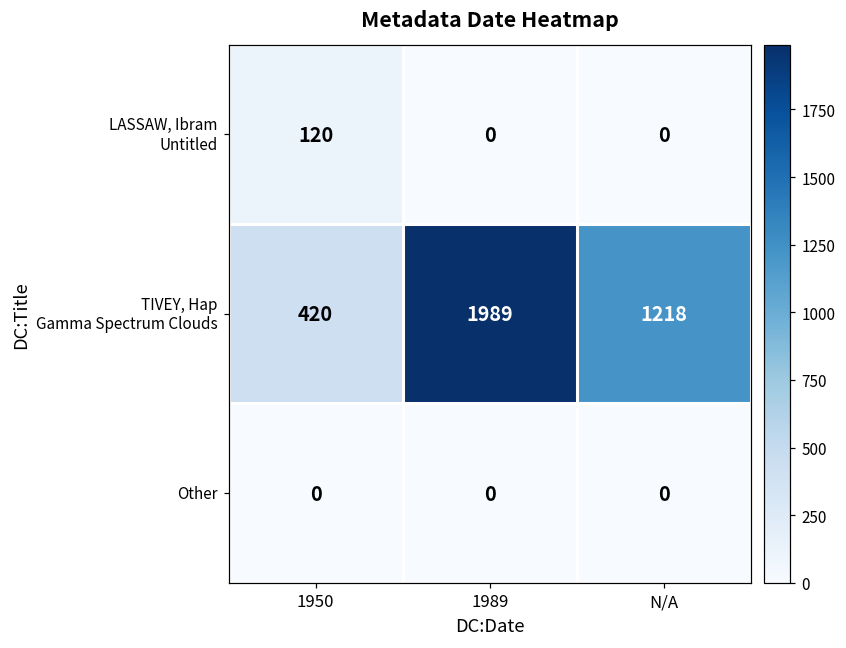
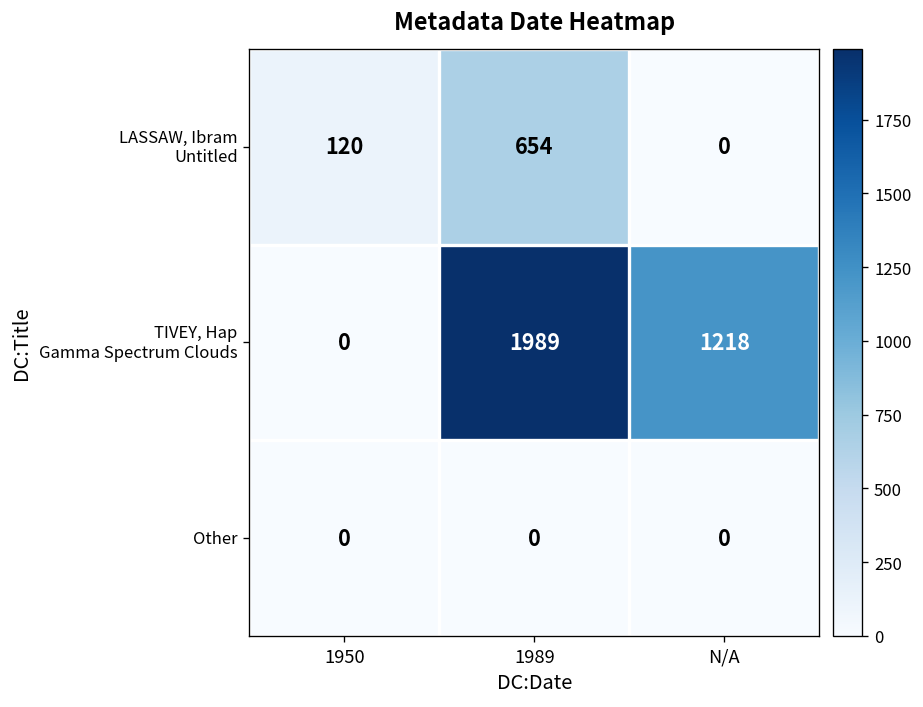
LASSAW, Ibram Untitled, 1989: 0 -> 654
TIVEY, Hap Gamma Spectrum Clouds, 1950: 420 -> 0
